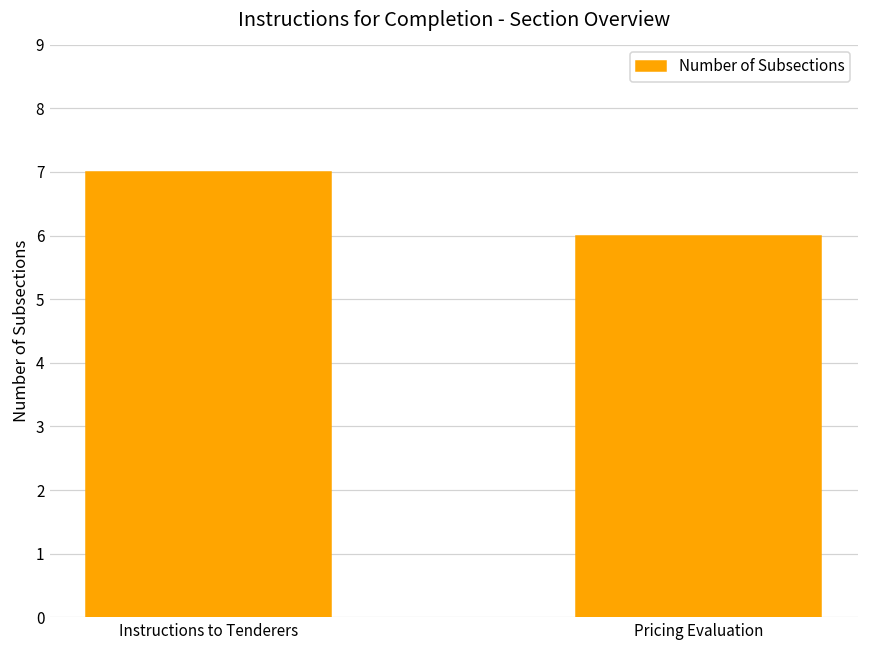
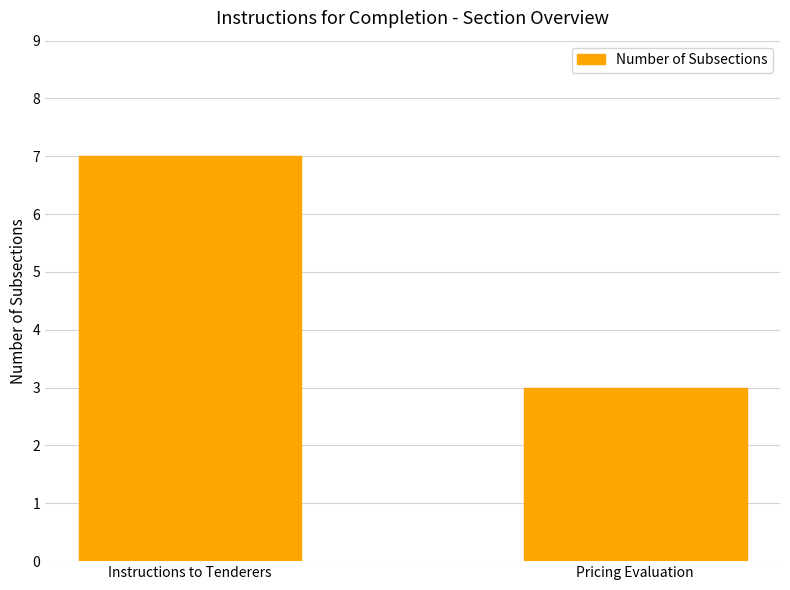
Pricing Evaluation: 6 -> 3
